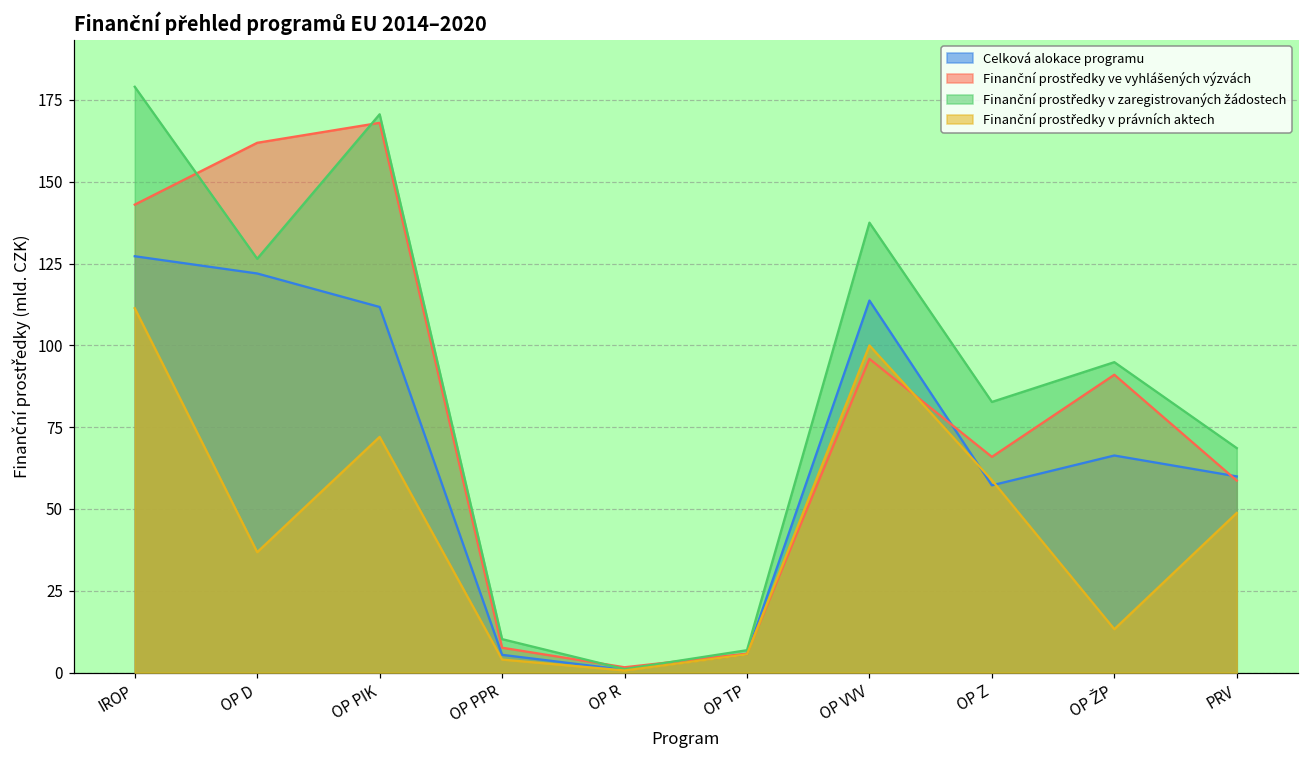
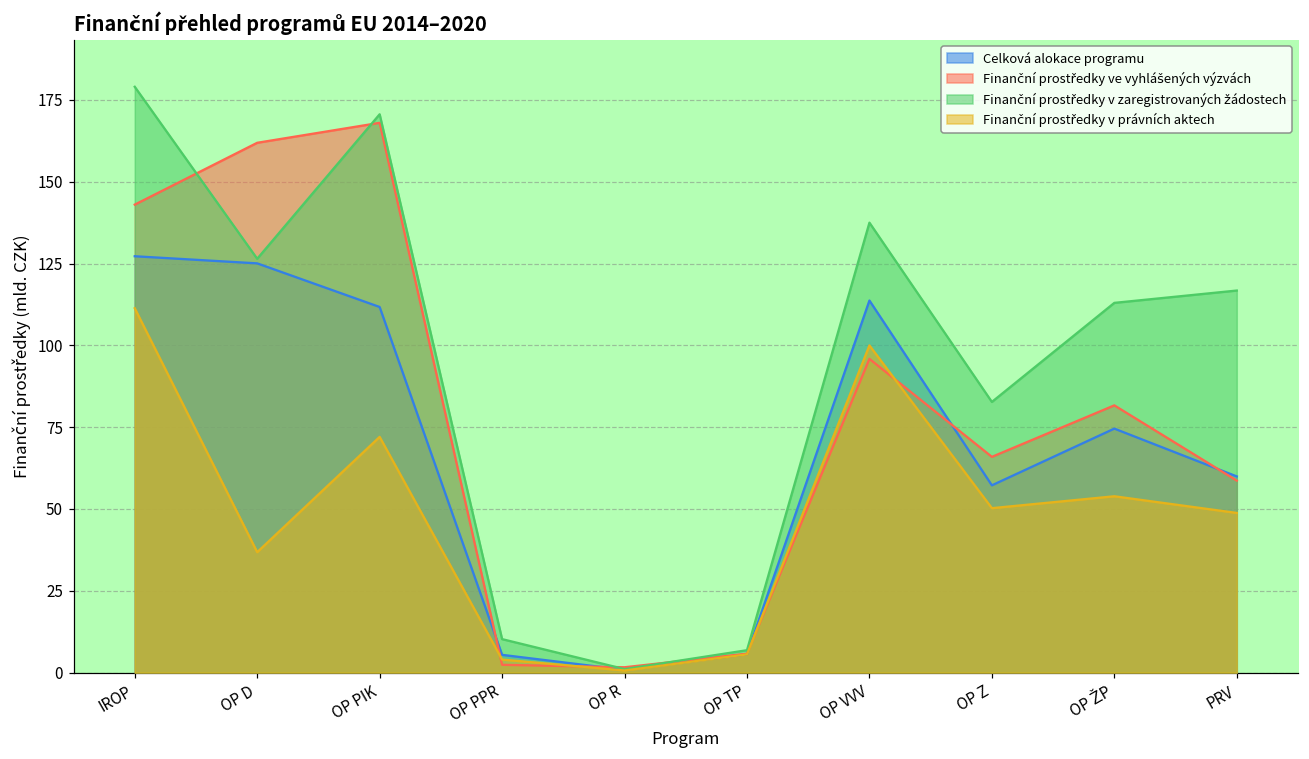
Celková alokace programu, OP D: 122 -> 125
Finanční prostředky ve vyhlášených výzvách, OP PPR: 8 -> 2
Finanční prostředky v právních aktech, OP Z: 59 -> 50
Celková alokace programu, OP ŽP: 66 -> 75
Finanční prostředky ve vyhlášených výzvách, OP ŽP: 91 -> 82
Finanční prostředky v zaregistrovaných žádostech, OP ŽP: 95 -> 113
Finanční prostředky v právních aktech, OP ŽP: 13 -> 54
Finanční prostředky v zaregistrovaných žádostech, PRV: 69 -> 117
